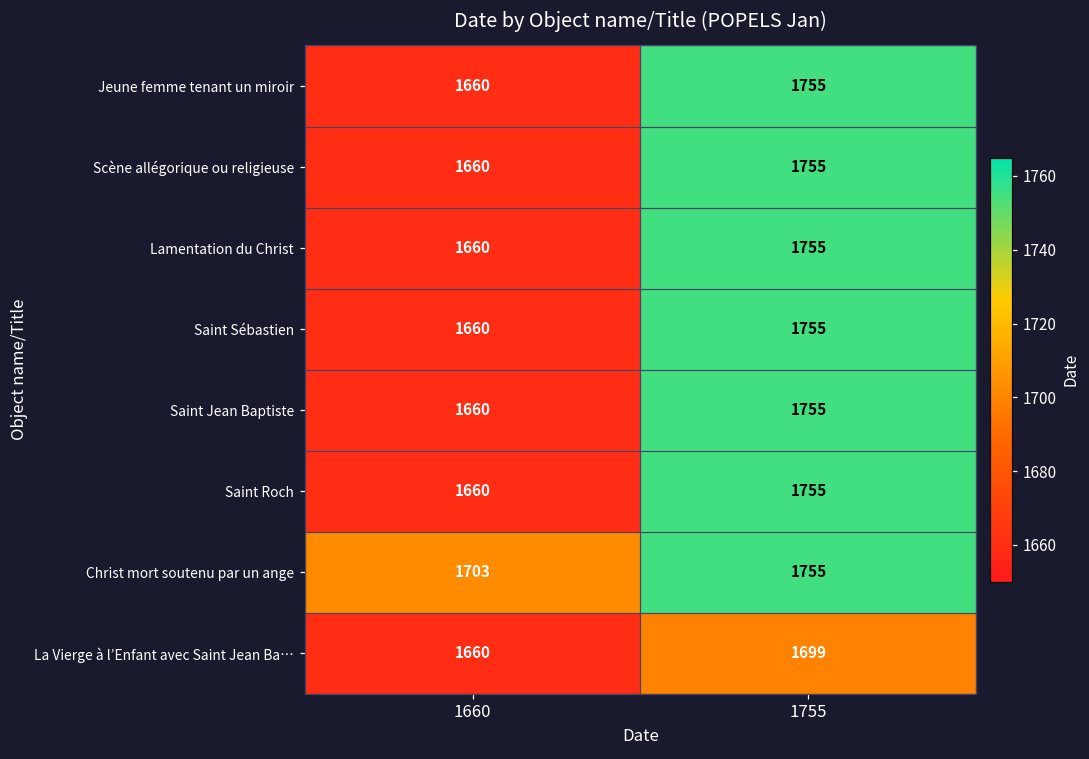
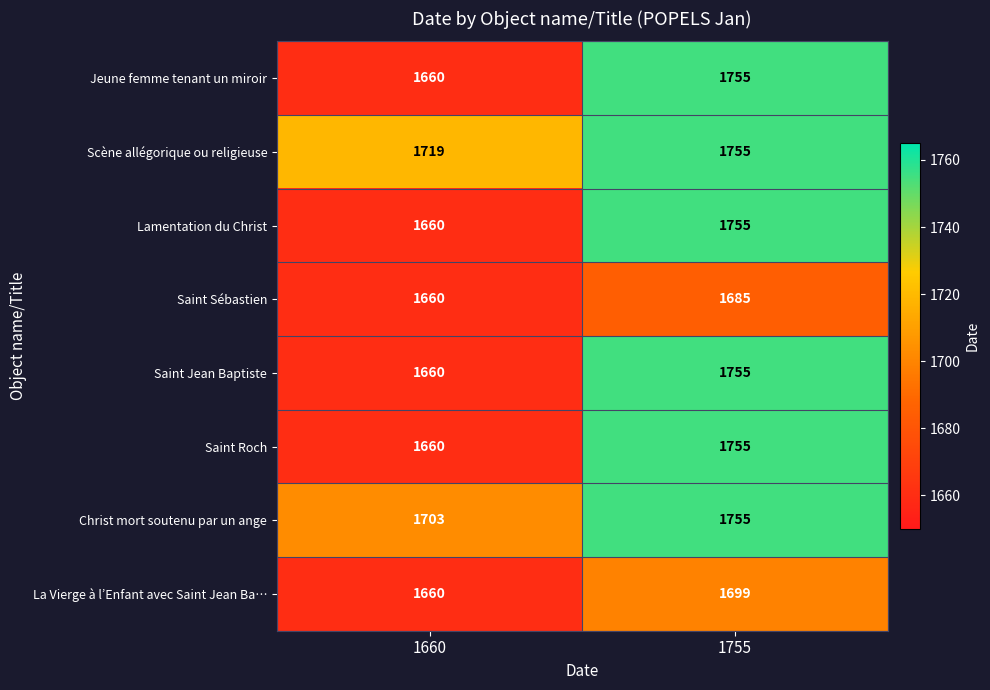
Scène allégorique ou religieuse, 1660: 1660 -> 1719
Saint Sébastien, 1755: 1755 -> 1685
